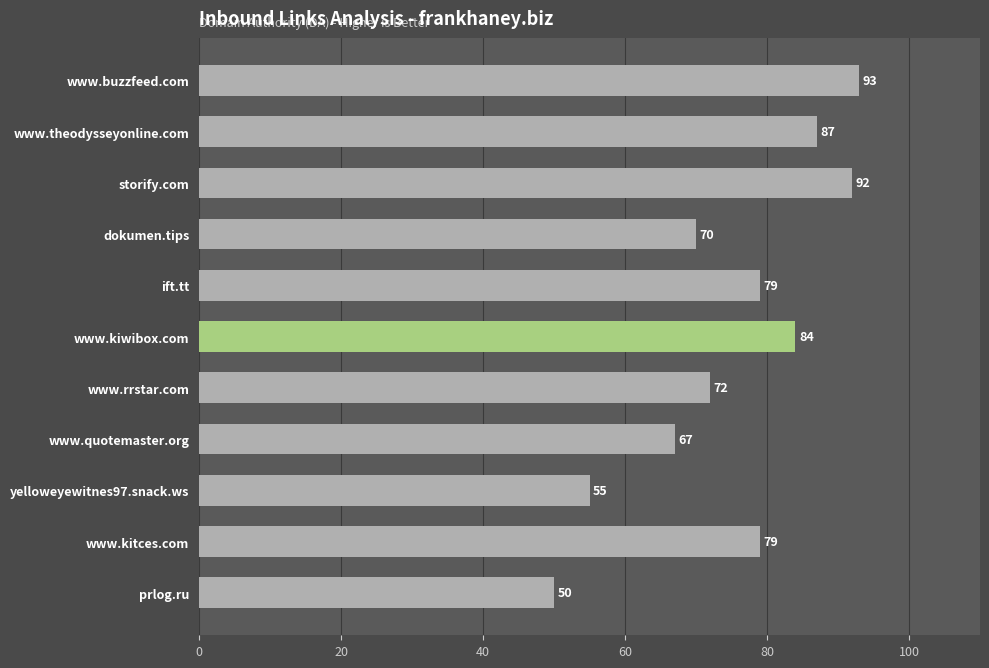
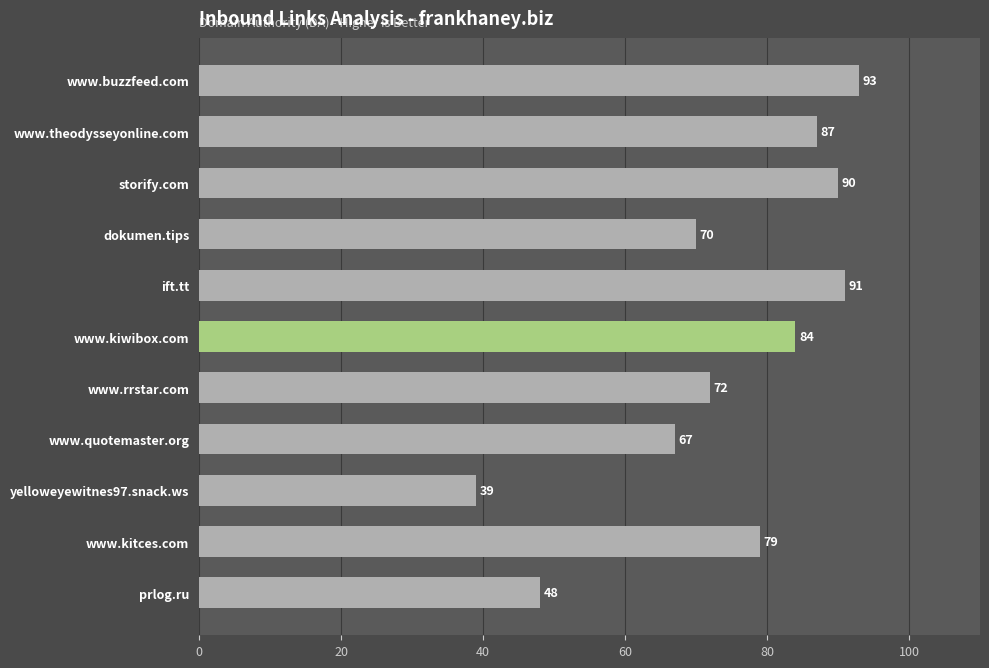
storify.com: 92 -> 90
ift.tt: 79 -> 91
yelloweyewitnes97.snack.ws: 55 -> 39
prlog.ru: 50 -> 48
